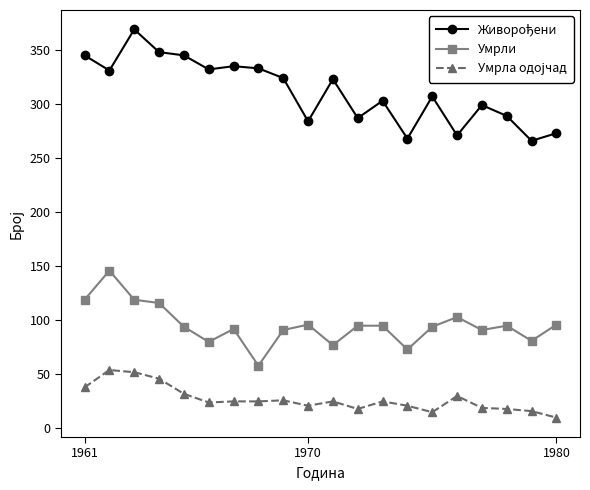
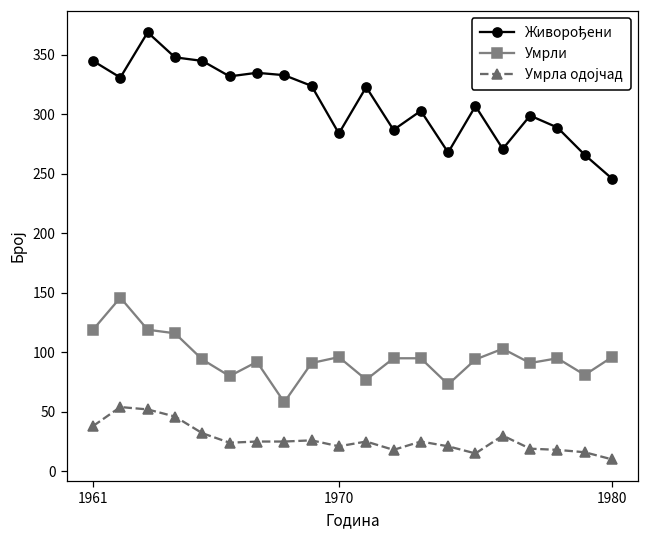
Живорођени, 1980: 273 -> 246
